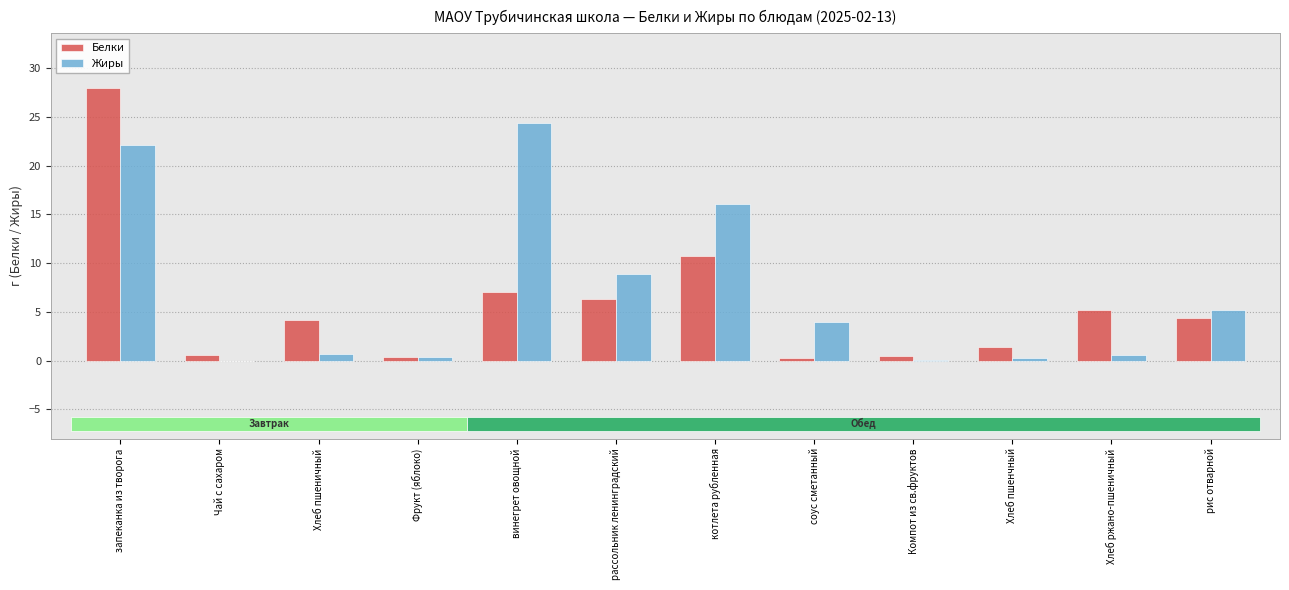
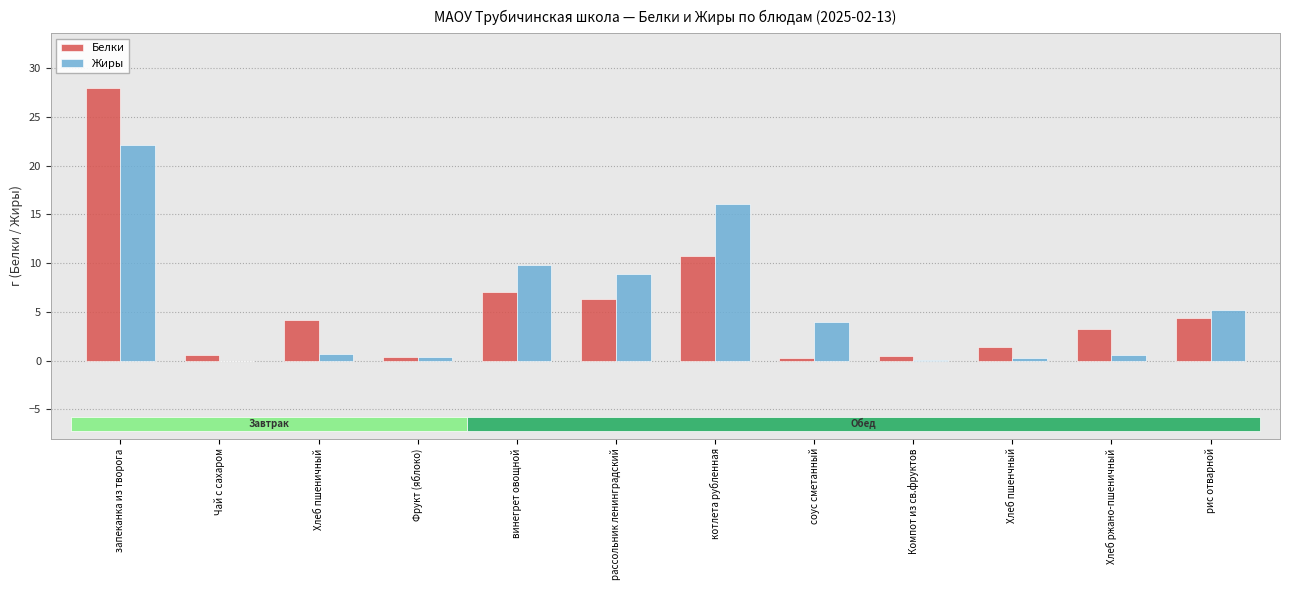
Жиры, винегрет овощной: 24 -> 10
Белки, Хлеб ржано-пшеничный: 5 -> 3
